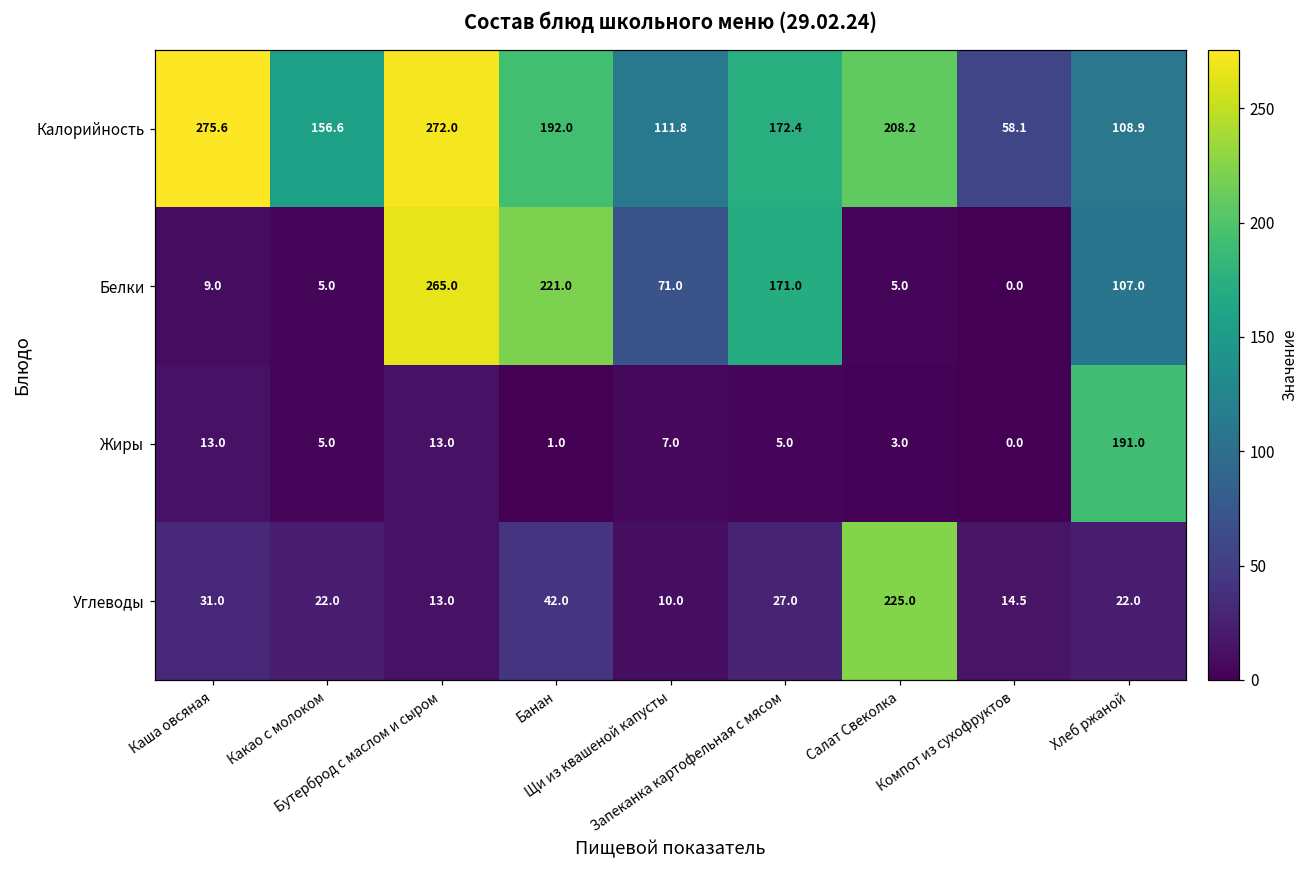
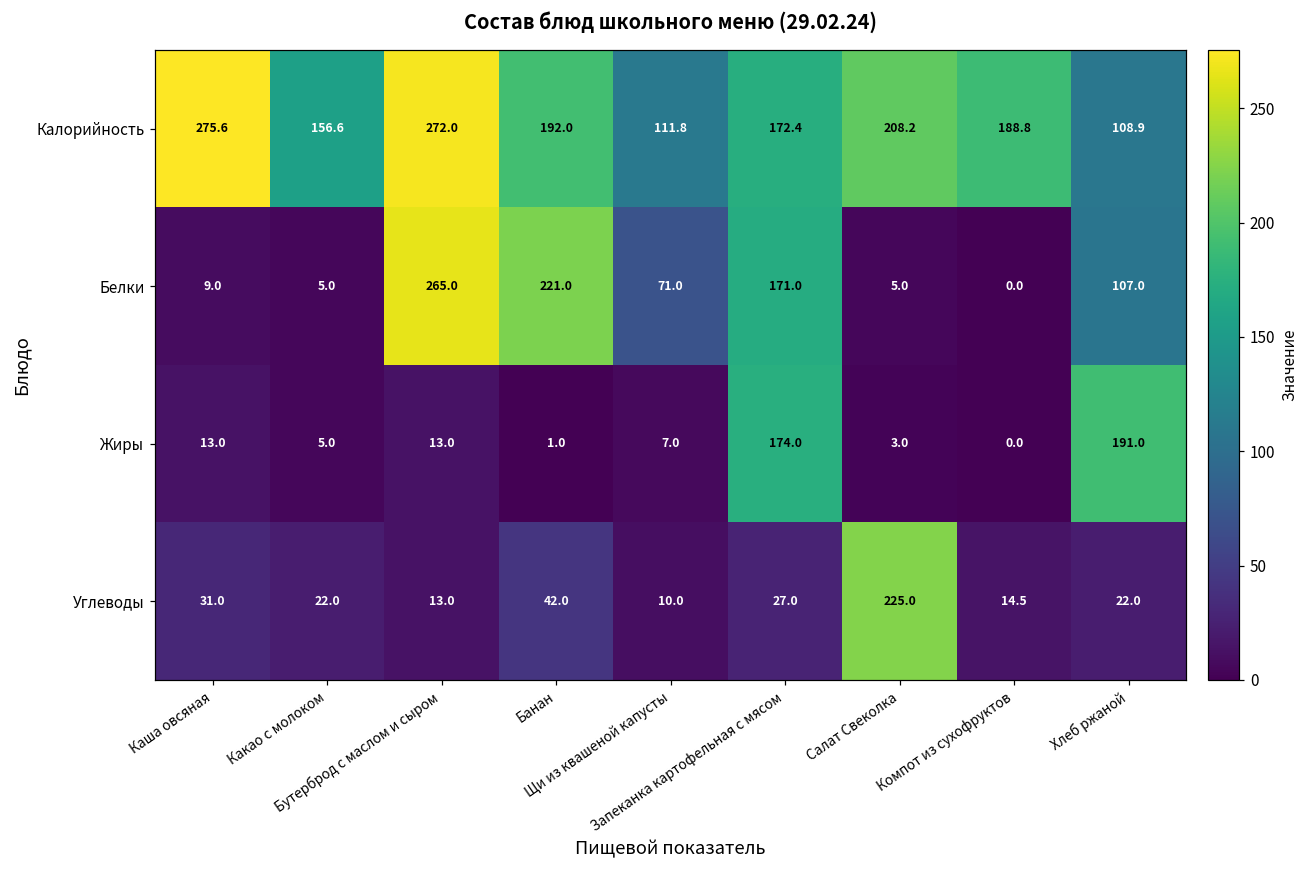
Калорийность, Компот из сухофруктов: 58.1 -> 188.8
Жиры, Запеканка картофельная с мясом: 5.0 -> 174.0
